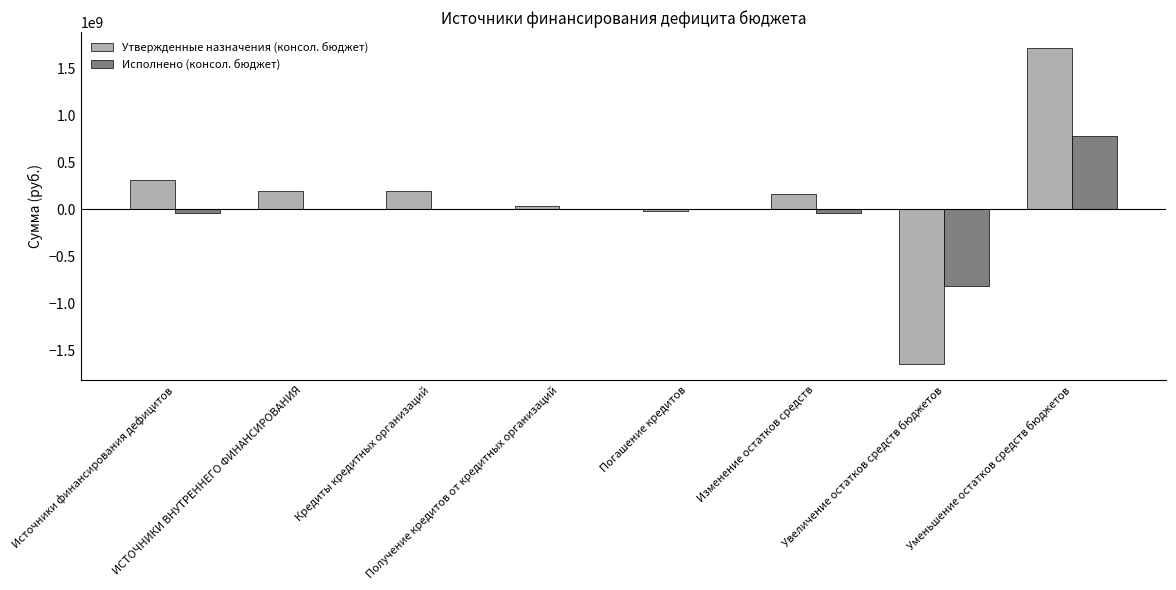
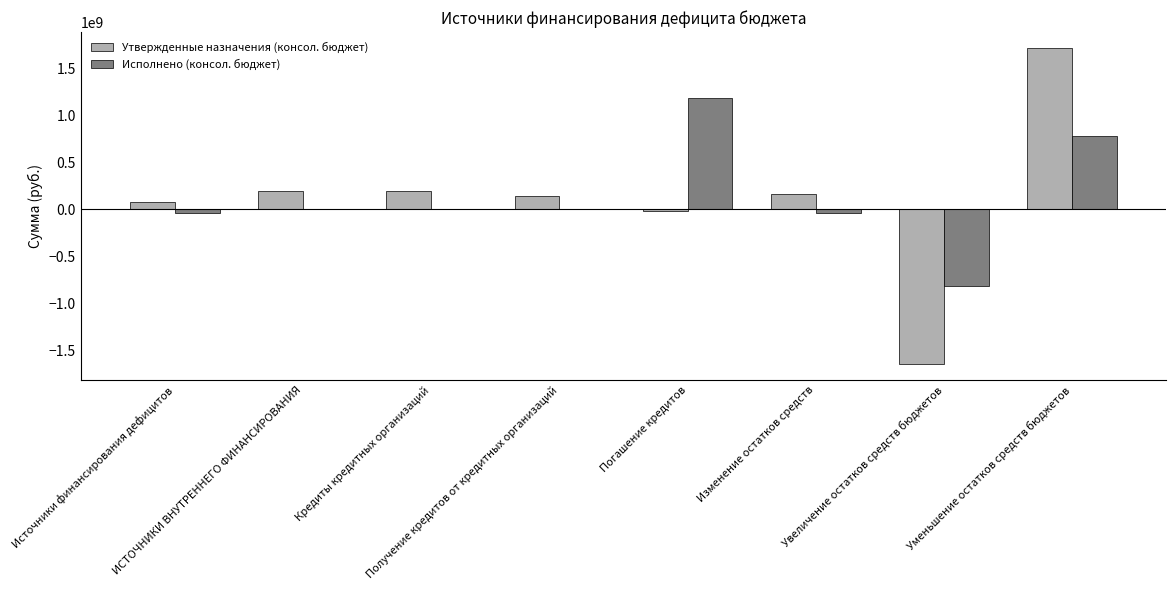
Утвержденные назначения (консол. бюджет), Источники финансирования дефицитов: 300000000 -> 100000000
Утвержденные назначения (консол. бюджет), Получение кредитов от кредитных организаций: 0 -> 100000000
Исполнено (консол. бюджет), Погашение кредитов: 0 -> 1200000000
